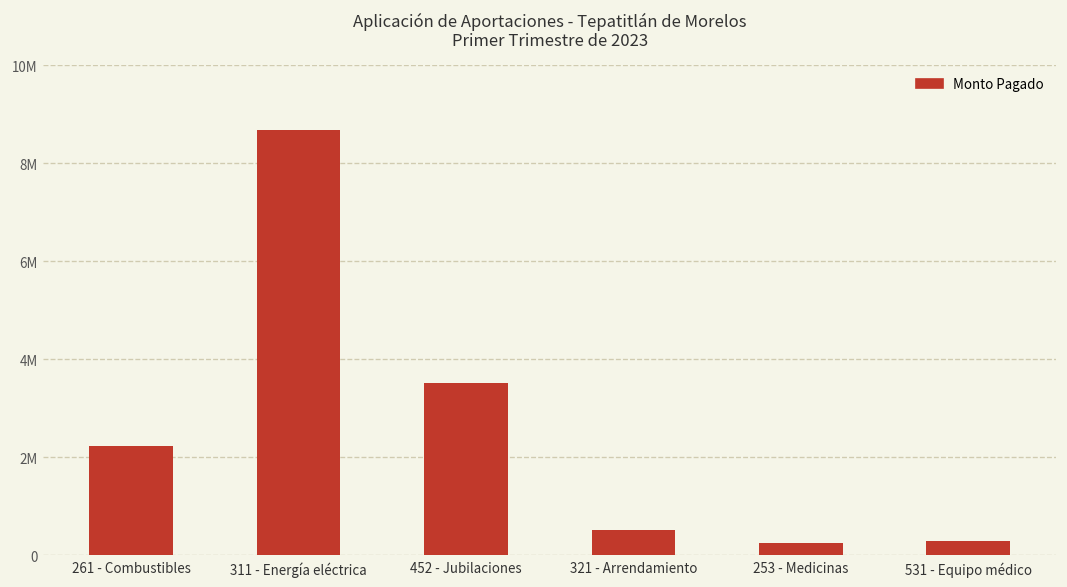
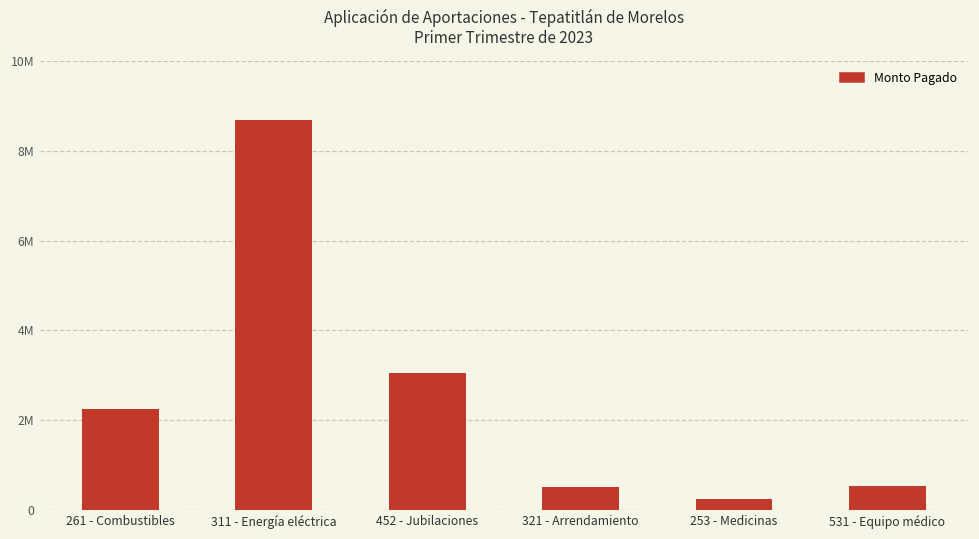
452 - Jubilaciones: 3500000 -> 3100000
531 - Equipo médico: 300000 -> 500000
